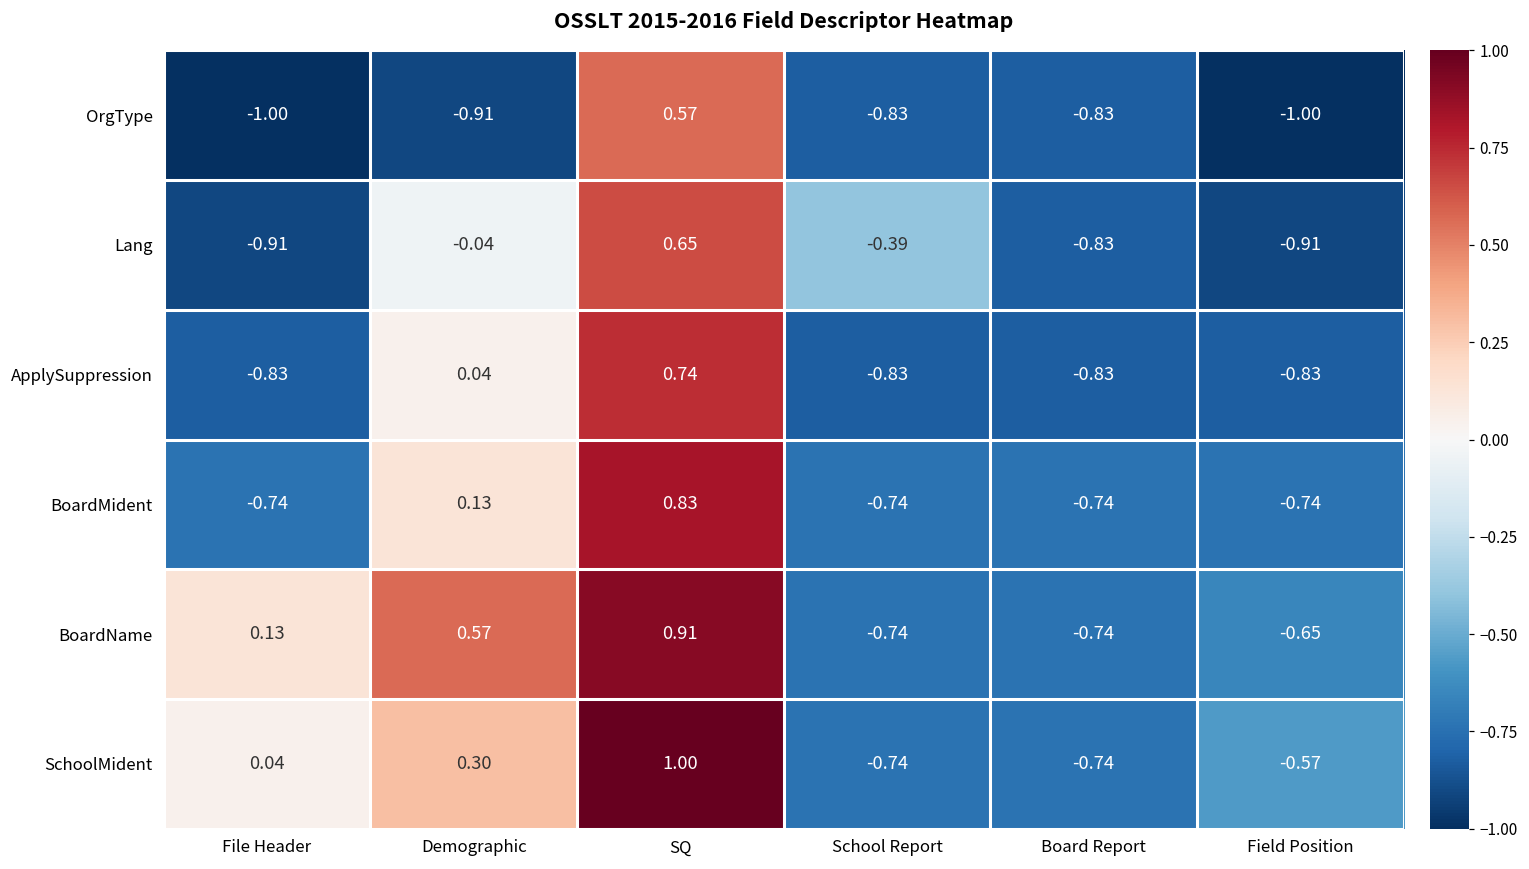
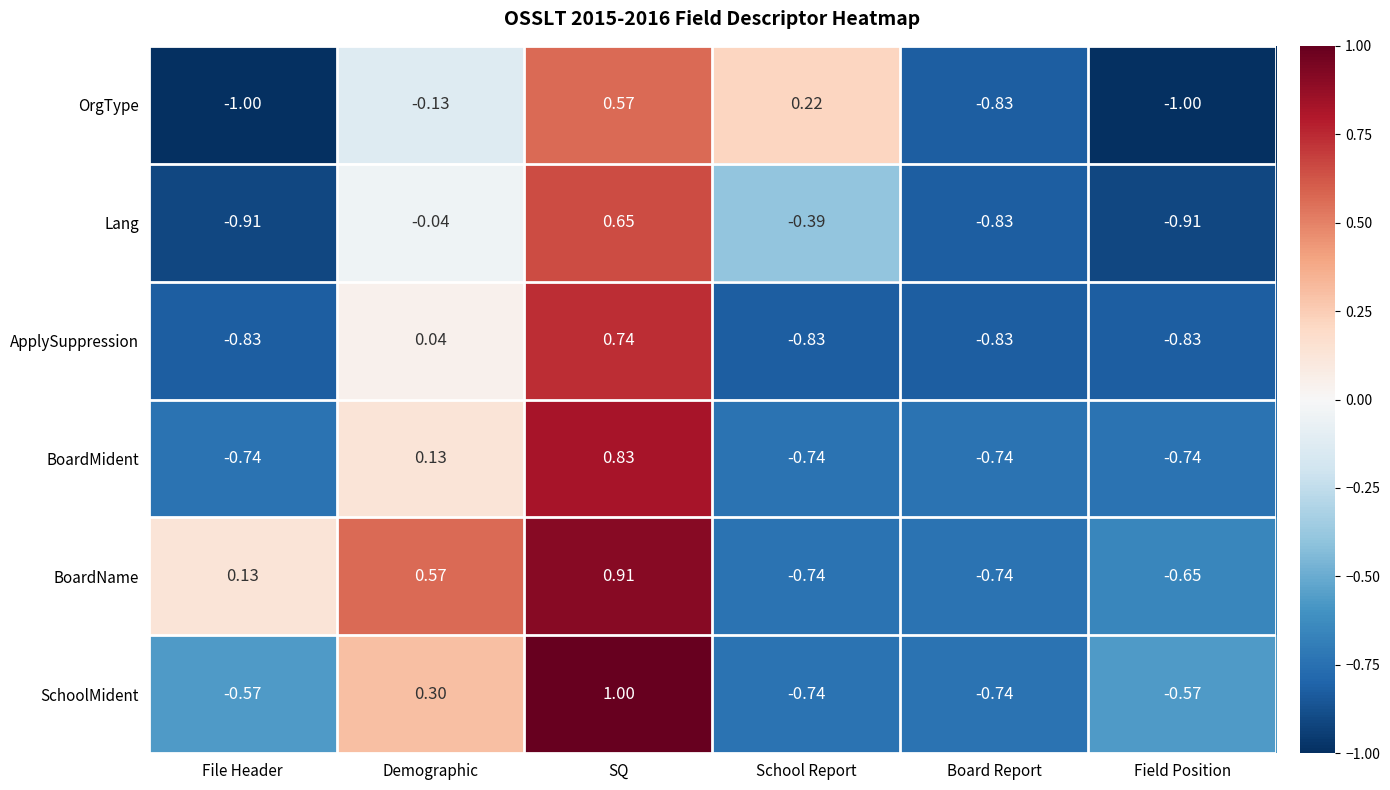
OrgType, Demographic: -0.91 -> -0.13
OrgType, School Report: -0.83 -> 0.22
SchoolMident, File Header: 0.04 -> -0.57
